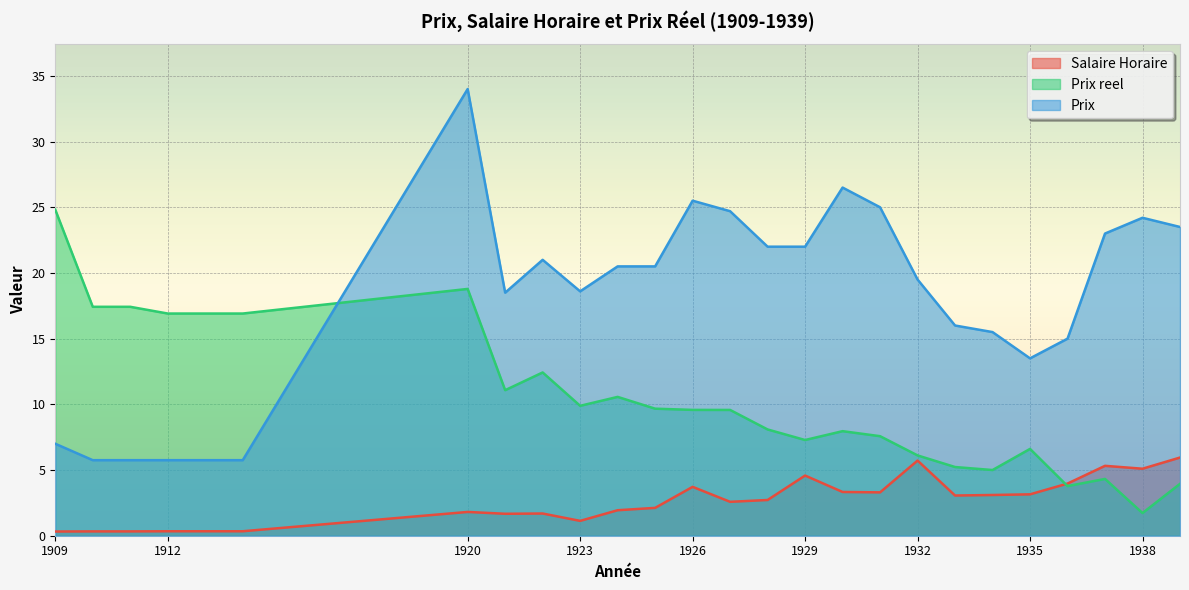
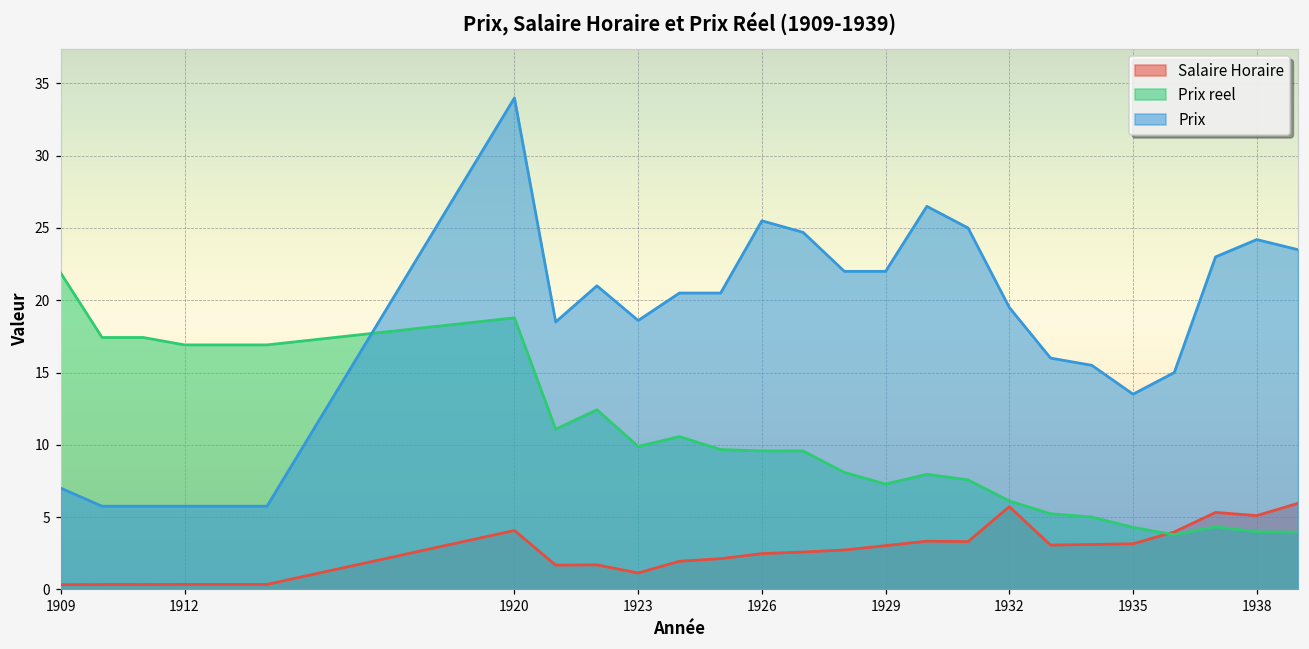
Prix reel, 1909: 24.8 -> 21.9
Salaire Horaire, 1920: 1.8 -> 4.1
Salaire Horaire, 1926: 3.7 -> 2.5
Salaire Horaire, 1929: 4.6 -> 3.0
Prix reel, 1935: 6.6 -> 4.3
Prix reel, 1938: 1.7 -> 4.0
